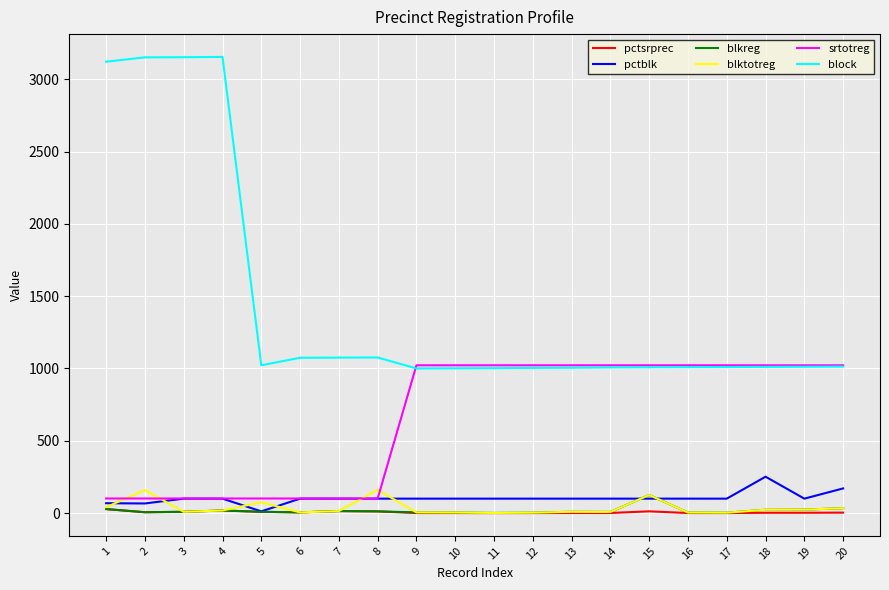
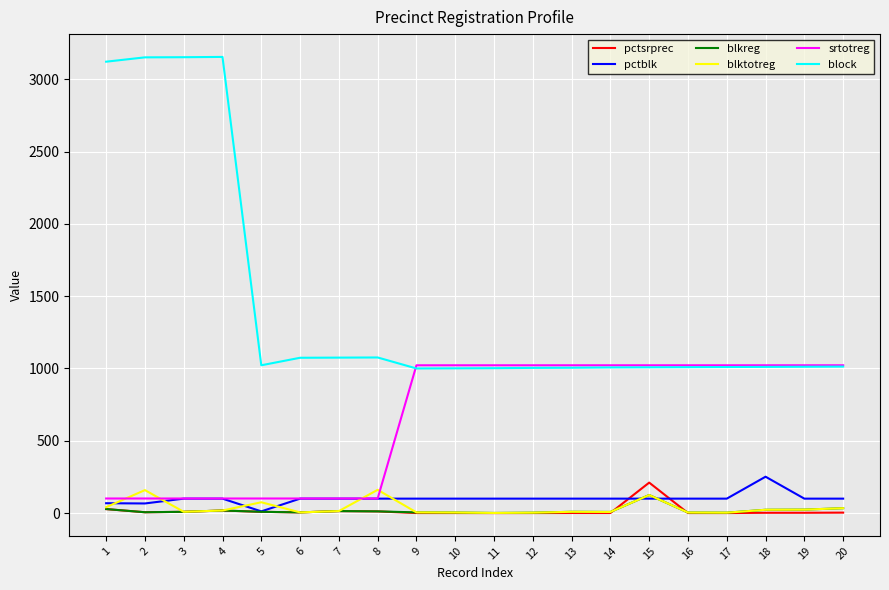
pctsrprec, 15: 10 -> 210
pctblk, 20: 170 -> 100
